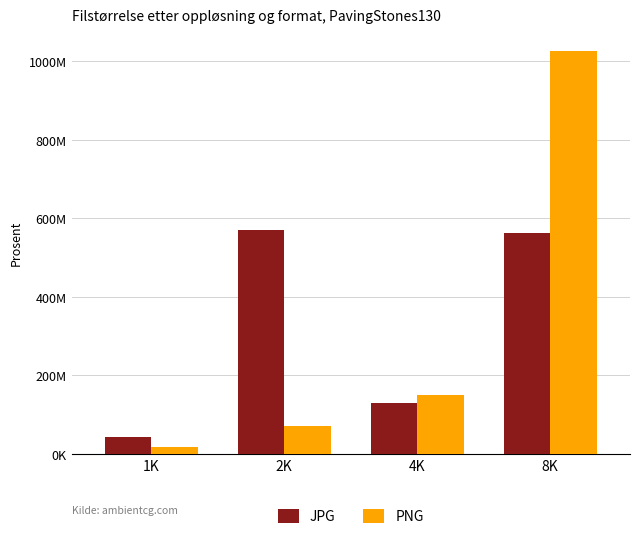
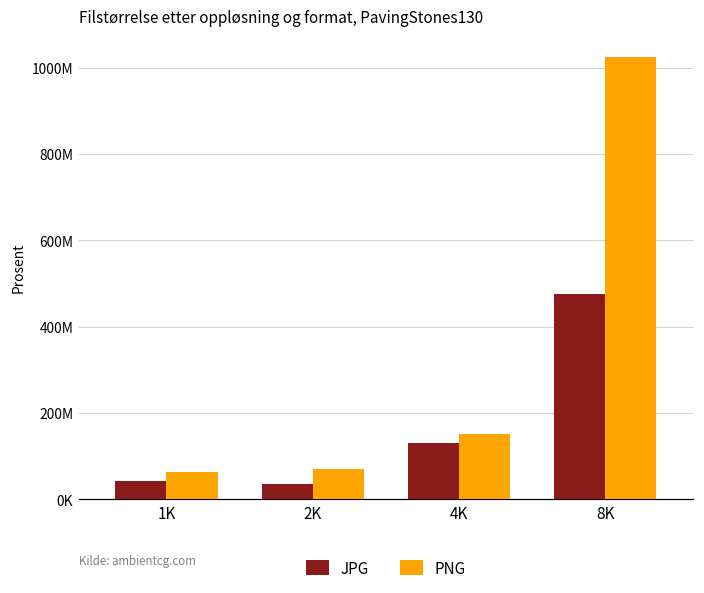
PNG, 1K: 20000000 -> 60000000
JPG, 2K: 570000000 -> 30000000
JPG, 8K: 560000000 -> 470000000
